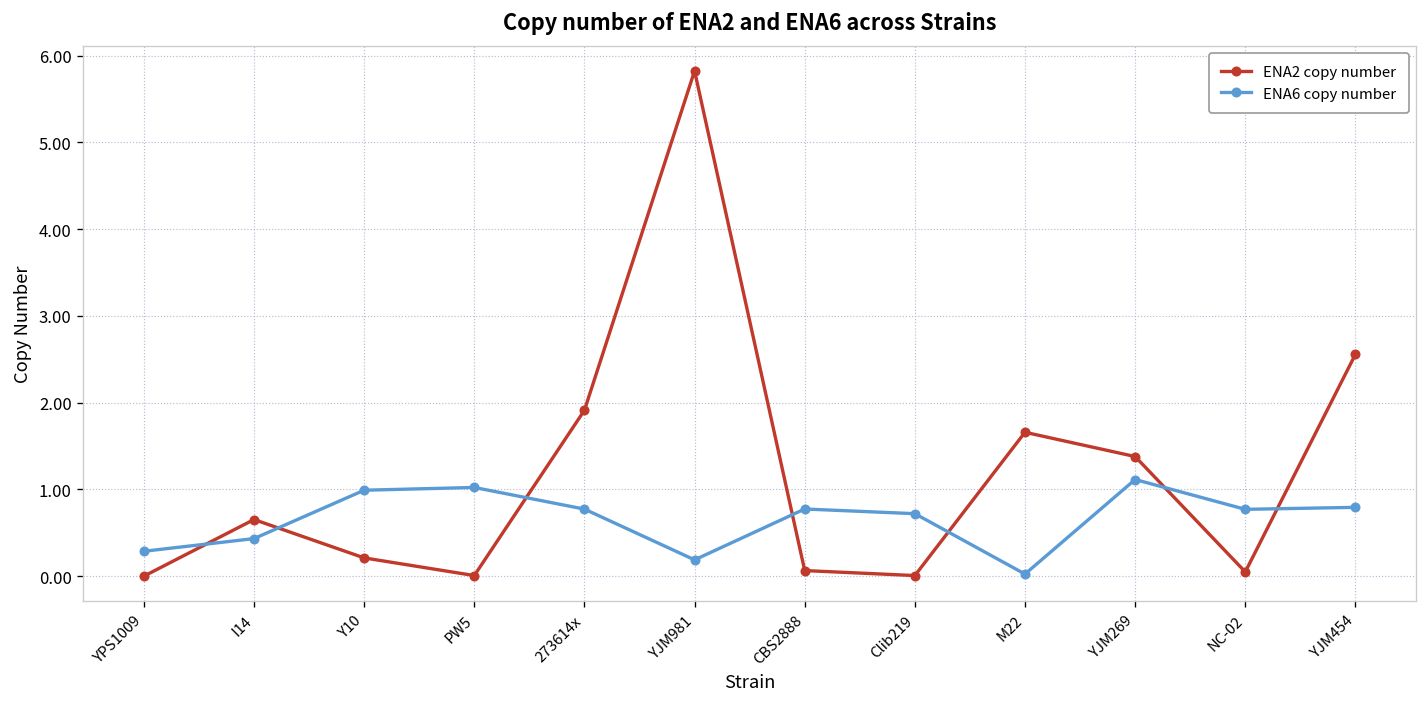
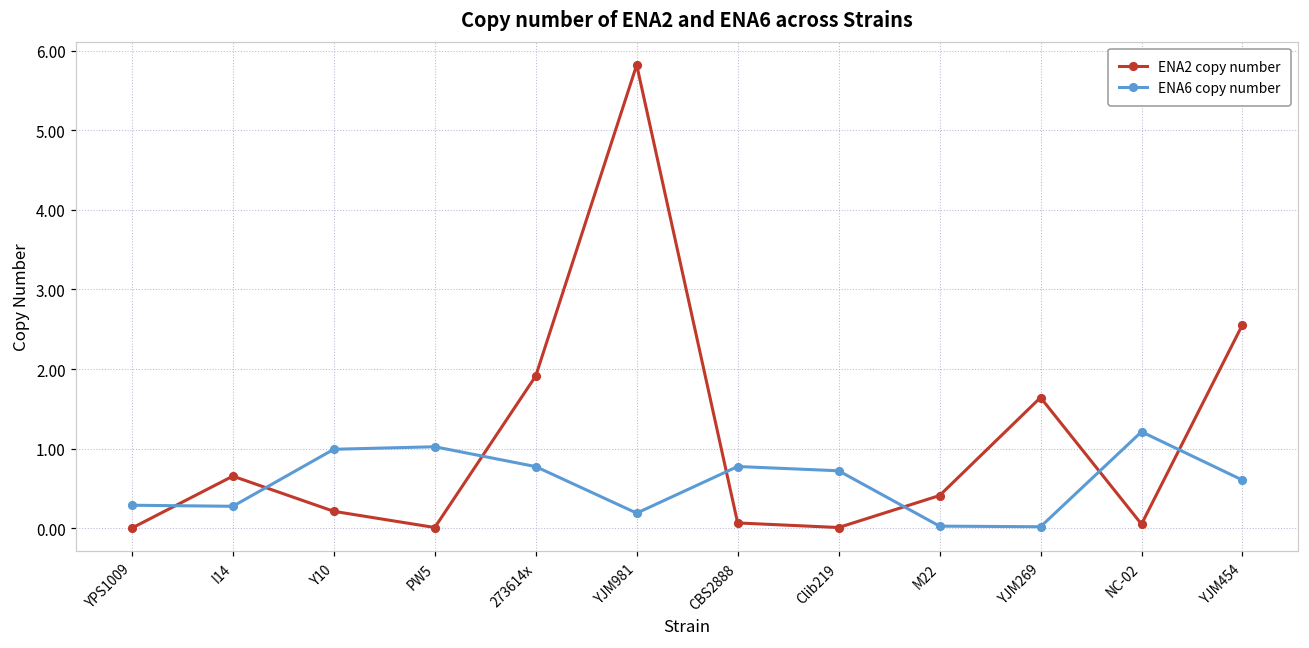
ENA6 copy number, I14: 0.4 -> 0.3
ENA2 copy number, M22: 1.7 -> 0.4
ENA2 copy number, YJM269: 1.4 -> 1.6
ENA6 copy number, YJM269: 1.1 -> 0.0
ENA6 copy number, NC-02: 0.8 -> 1.2
ENA6 copy number, YJM454: 0.8 -> 0.6
